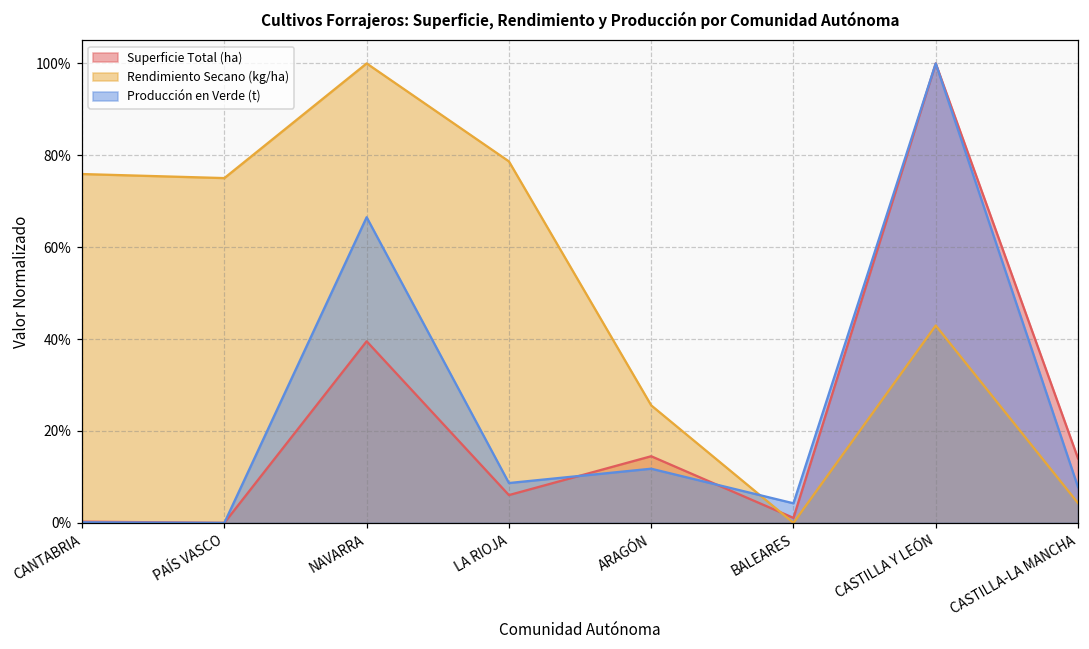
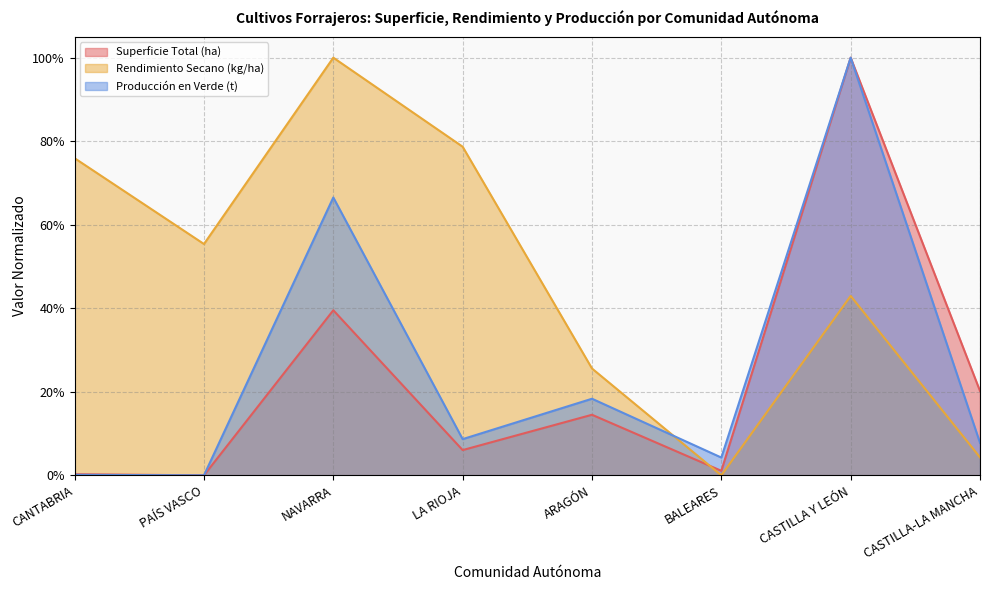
Rendimiento Secano (kg/ha), PAÍS VASCO: 75% -> 55%
Producción en Verde (t), ARAGÓN: 12% -> 18%
Superficie Total (ha), CASTILLA-LA MANCHA: 14% -> 20%
